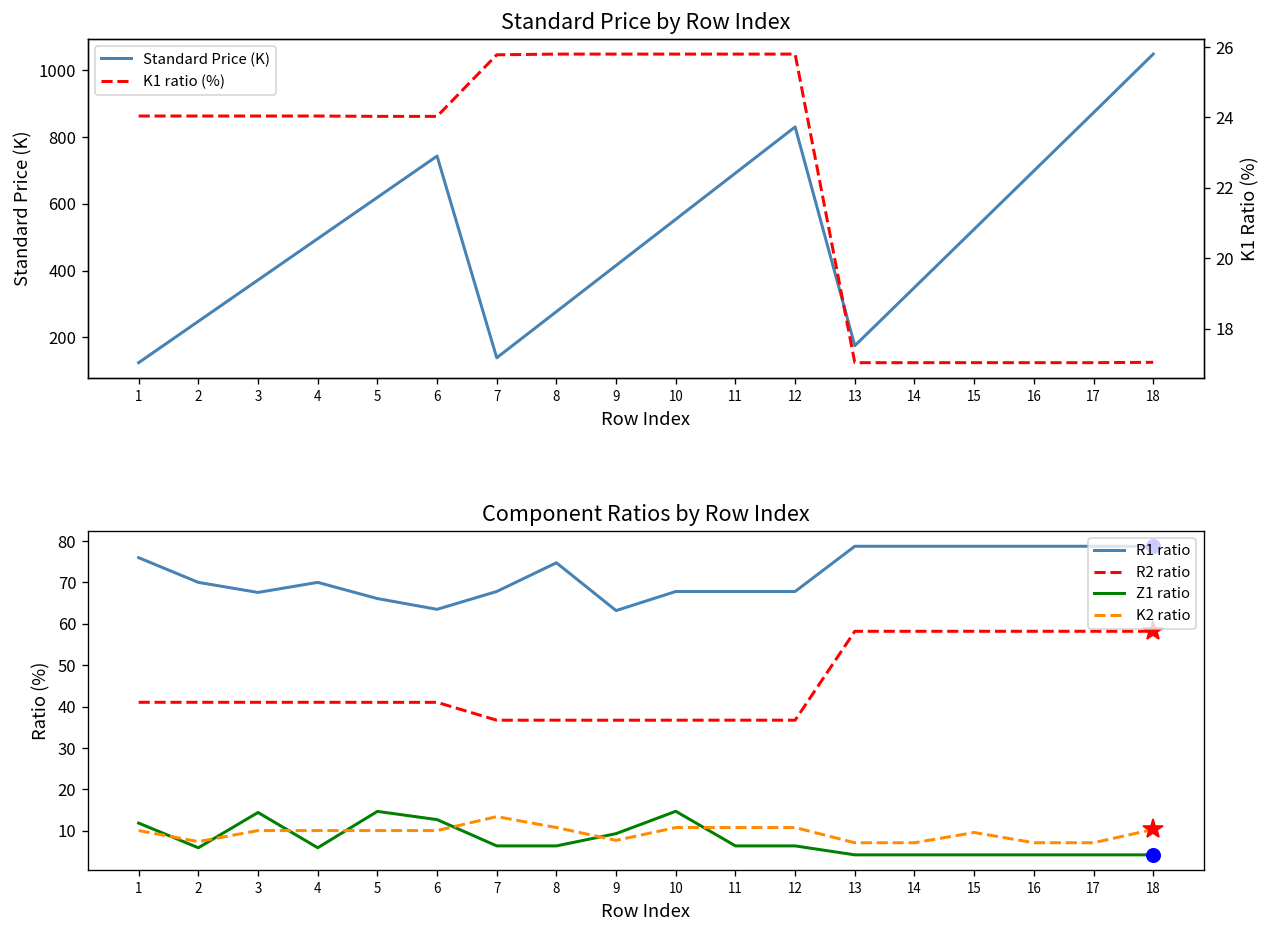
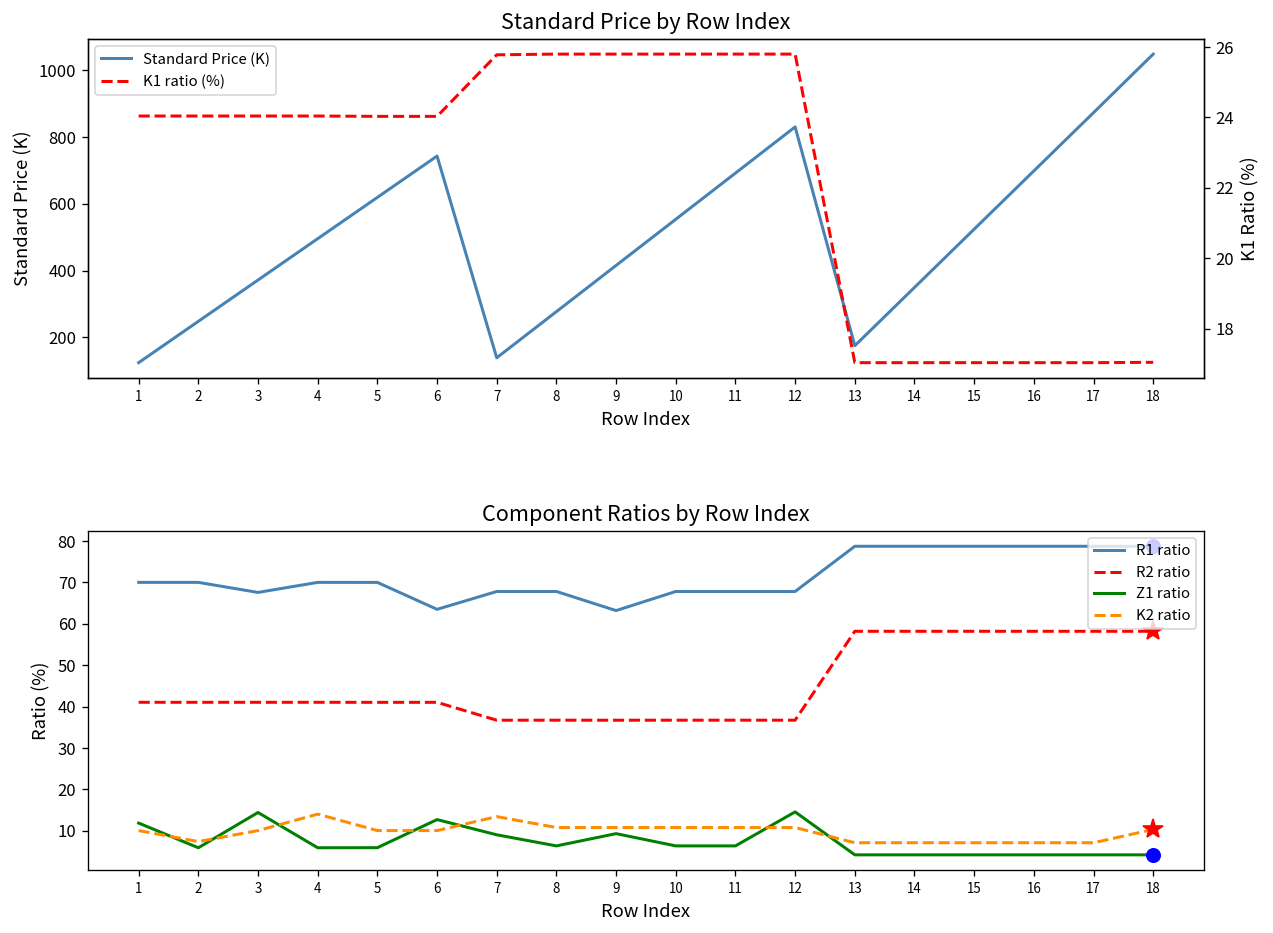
Component Ratios by Row Index, R1 ratio, 1: 76 -> 70
Component Ratios by Row Index, K2 ratio, 4: 10 -> 14
Component Ratios by Row Index, R1 ratio, 5: 66 -> 70
Component Ratios by Row Index, Z1 ratio, 5: 15 -> 6
Component Ratios by Row Index, Z1 ratio, 7: 6 -> 9
Component Ratios by Row Index, R1 ratio, 8: 75 -> 68
Component Ratios by Row Index, K2 ratio, 9: 8 -> 11
Component Ratios by Row Index, Z1 ratio, 10: 15 -> 6
Component Ratios by Row Index, Z1 ratio, 12: 6 -> 15
Component Ratios by Row Index, K2 ratio, 15: 10 -> 7
